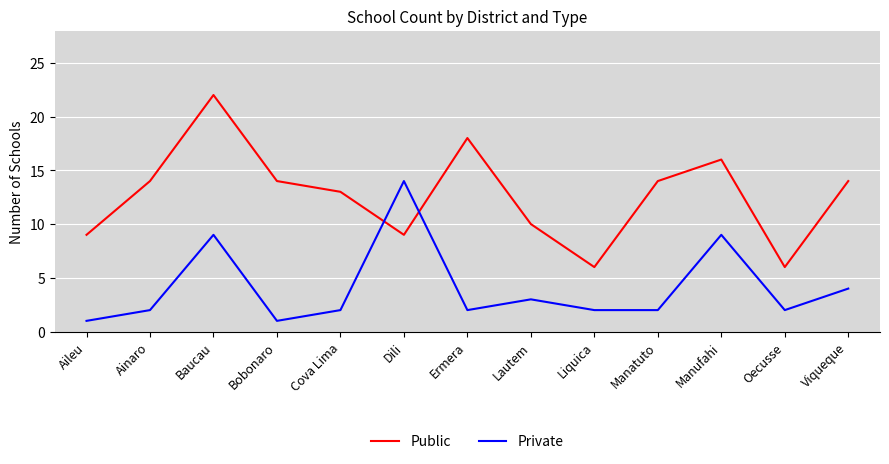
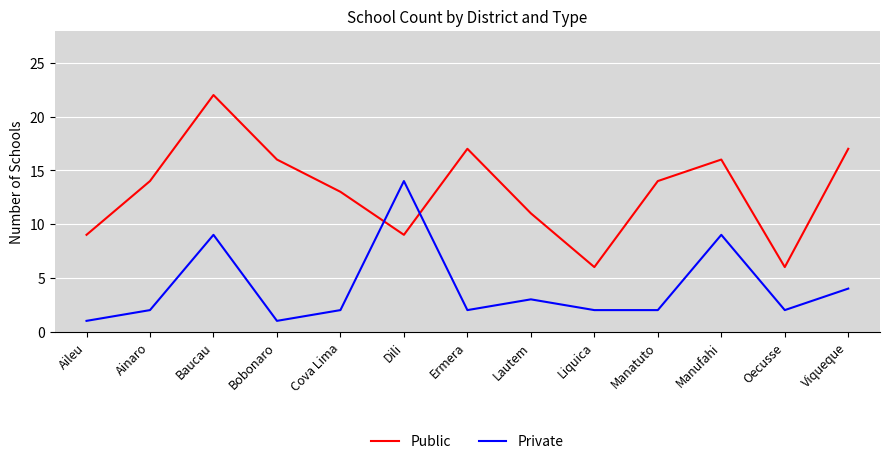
Public, Bobonaro: 14 -> 16
Public, Ermera: 18 -> 17
Public, Lautem: 10 -> 11
Public, Viqueque: 14 -> 17
